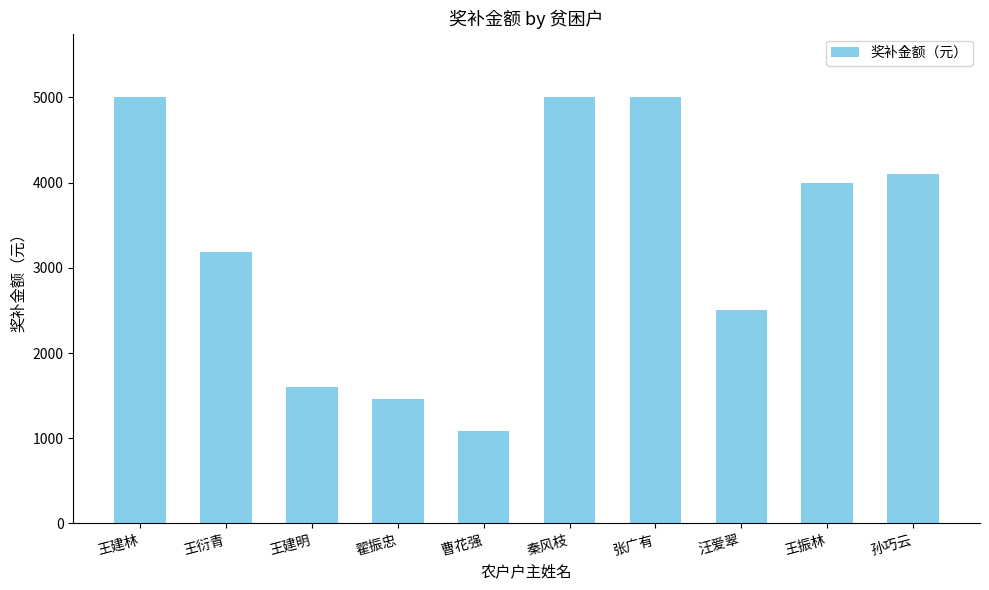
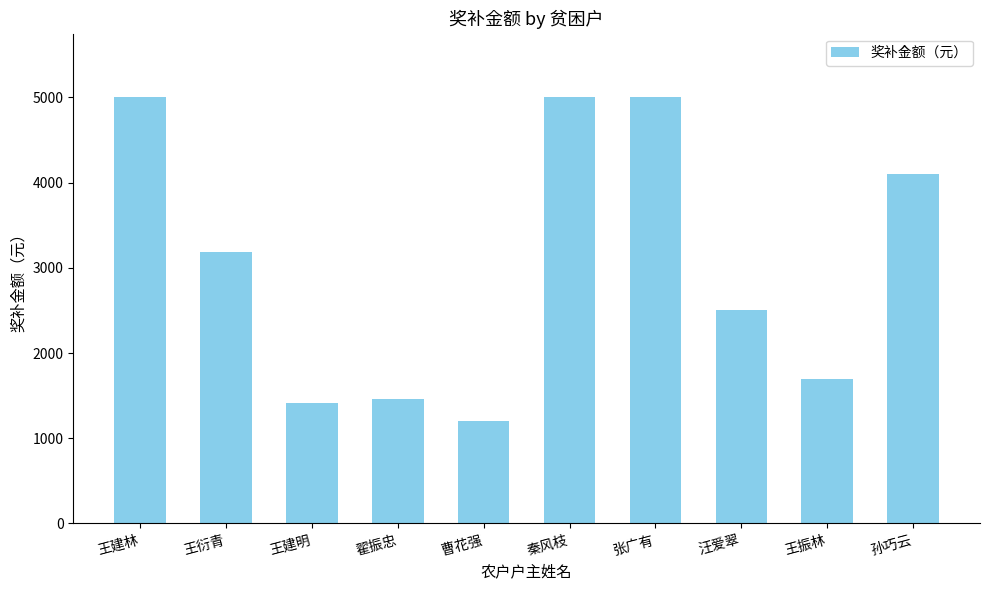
王建明: 1600 -> 1400
曹花强: 1100 -> 1200
王振林: 4000 -> 1700
